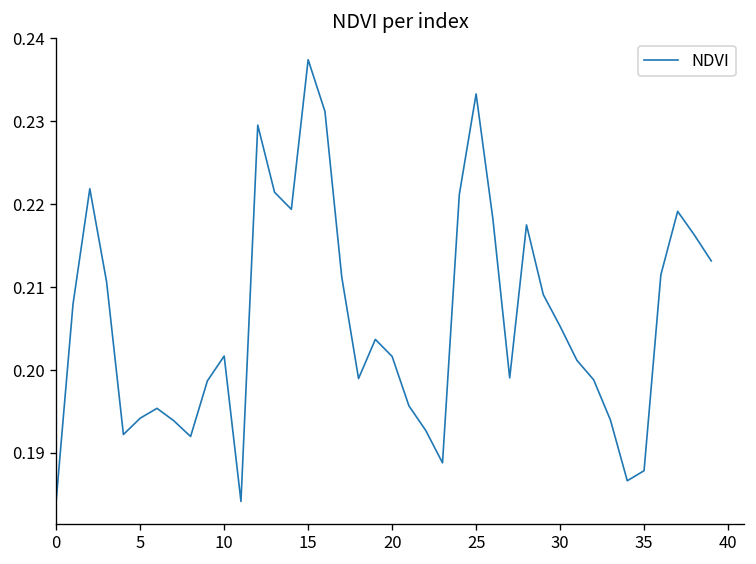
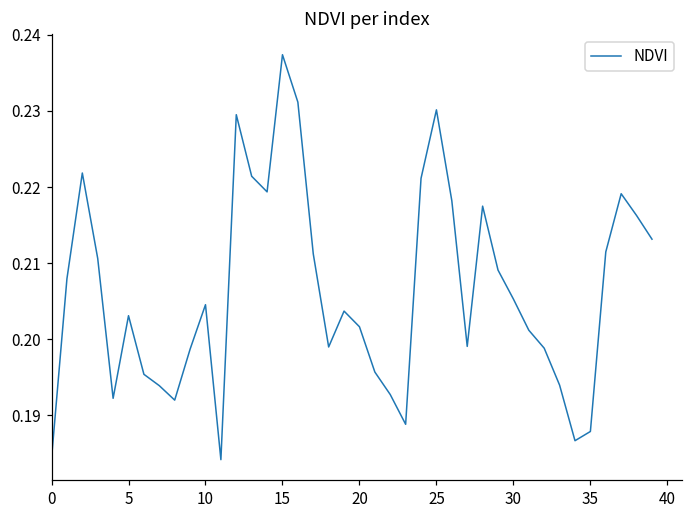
5: 0.194 -> 0.203
10: 0.202 -> 0.205
25: 0.233 -> 0.230
